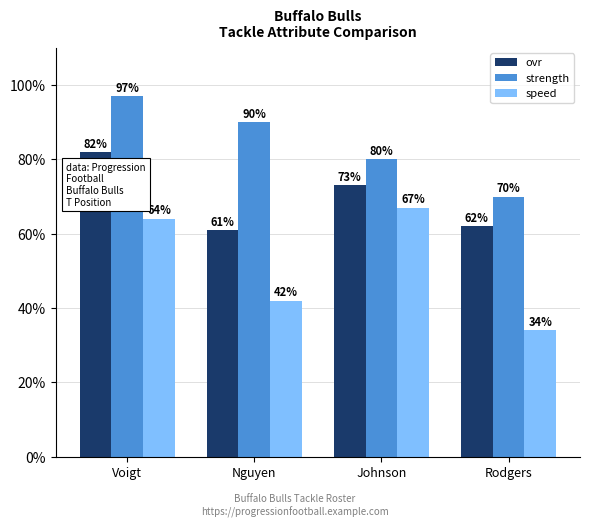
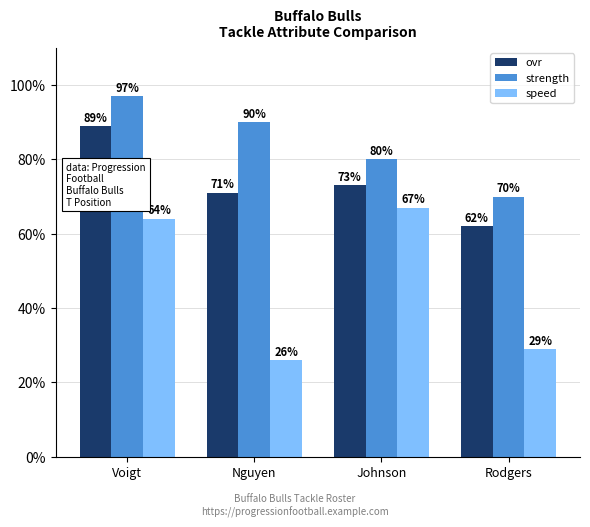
ovr, Voigt: 82% -> 89%
ovr, Nguyen: 61% -> 71%
speed, Nguyen: 42% -> 26%
speed, Rodgers: 34% -> 29%
